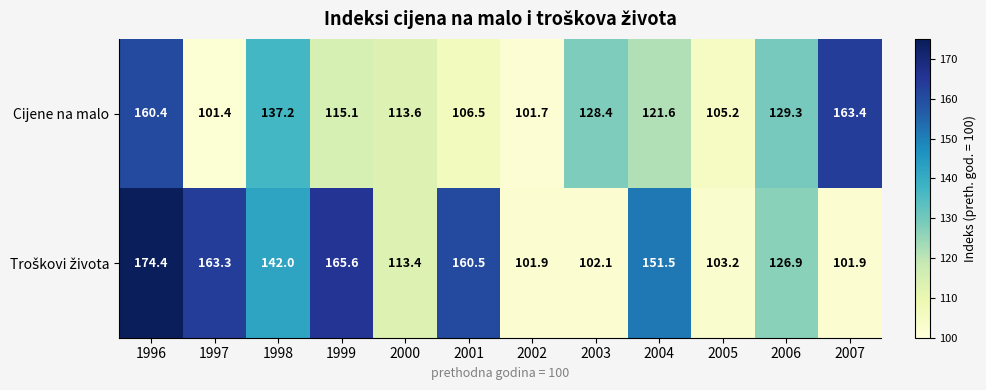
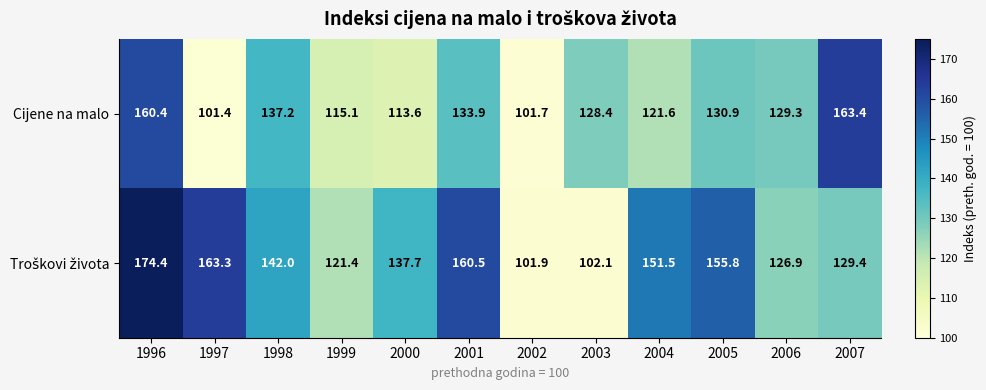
Cijene na malo, 2001: 106.5 -> 133.9
Cijene na malo, 2005: 105.2 -> 130.9
Troškovi života, 1999: 165.6 -> 121.4
Troškovi života, 2000: 113.4 -> 137.7
Troškovi života, 2005: 103.2 -> 155.8
Troškovi života, 2007: 101.9 -> 129.4
